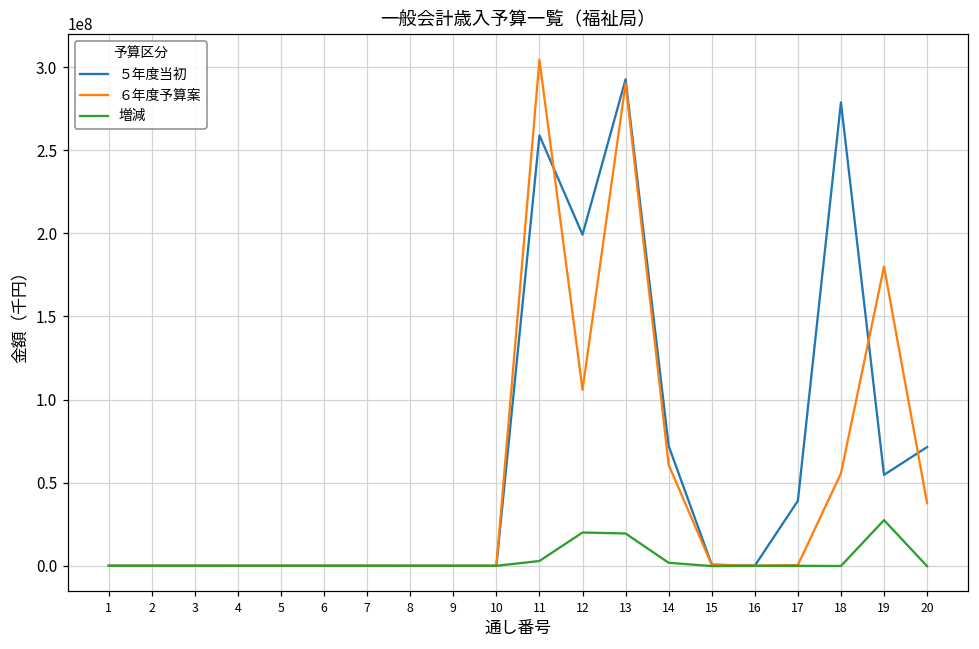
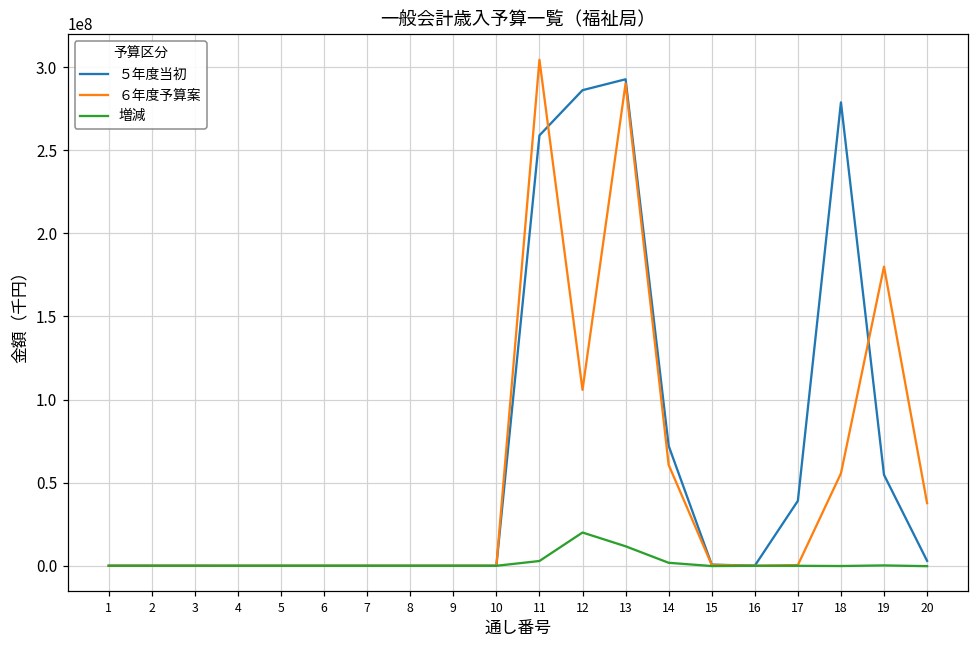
５年度当初, 12: 199000000 -> 286000000
増減, 13: 19000000 -> 12000000
増減, 19: 27000000 -> 0
５年度当初, 20: 71000000 -> 3000000
